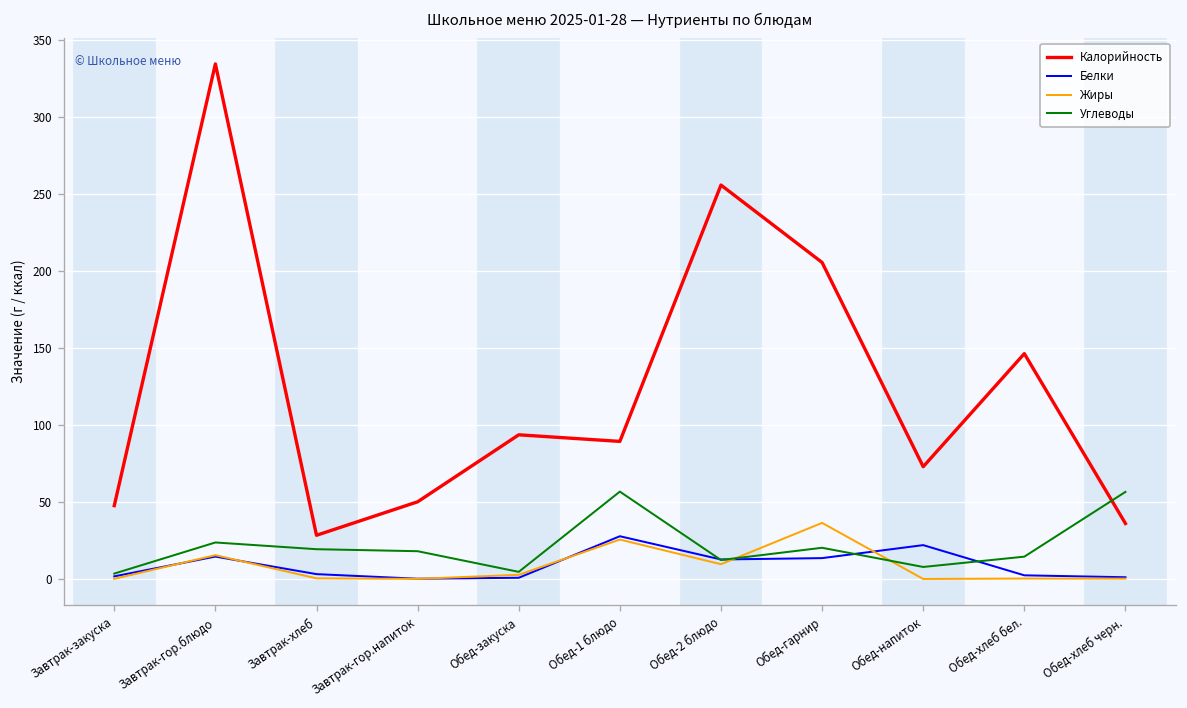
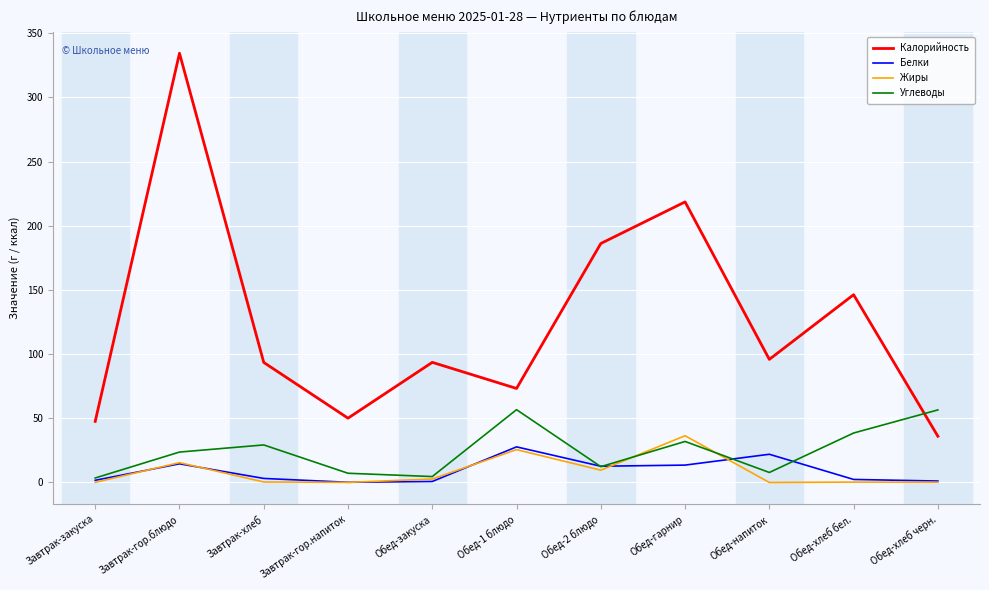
Калорийность, Завтрак-хлеб: 28 -> 94
Углеводы, Завтрак-хлеб: 19 -> 29
Углеводы, Завтрак-гор.напиток: 18 -> 7
Калорийность, Обед-1 блюдо: 89 -> 73
Калорийность, Обед-2 блюдо: 256 -> 186
Калорийность, Обед-гарнир: 206 -> 219
Углеводы, Обед-гарнир: 20 -> 32
Калорийность, Обед-напиток: 73 -> 96
Углеводы, Обед-хлеб бел.: 14 -> 39
